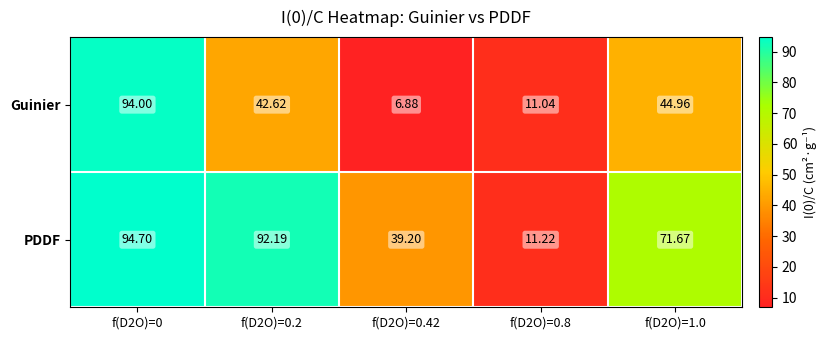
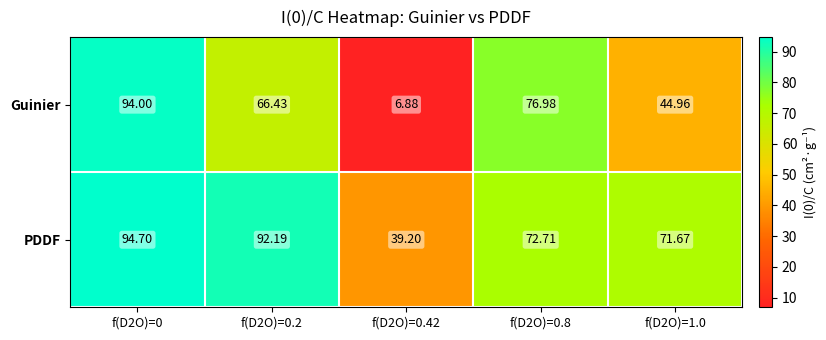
Guinier, f(D2O)=0.2: 42.62 -> 66.43
Guinier, f(D2O)=0.8: 11.04 -> 76.98
PDDF, f(D2O)=0.8: 11.22 -> 72.71
